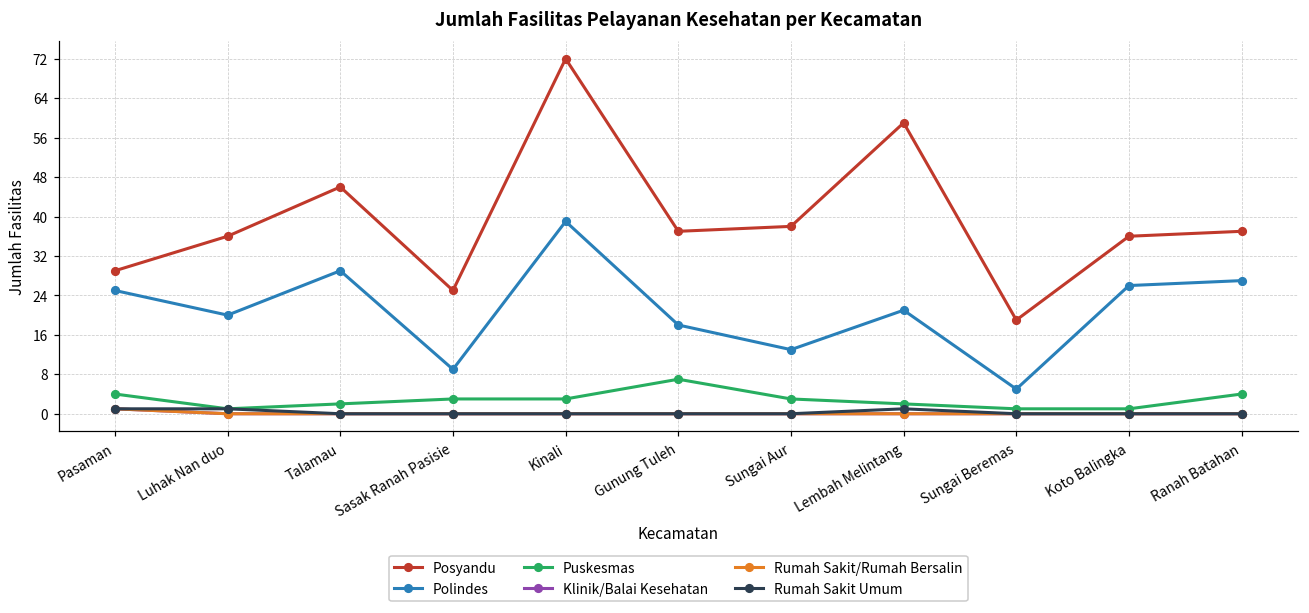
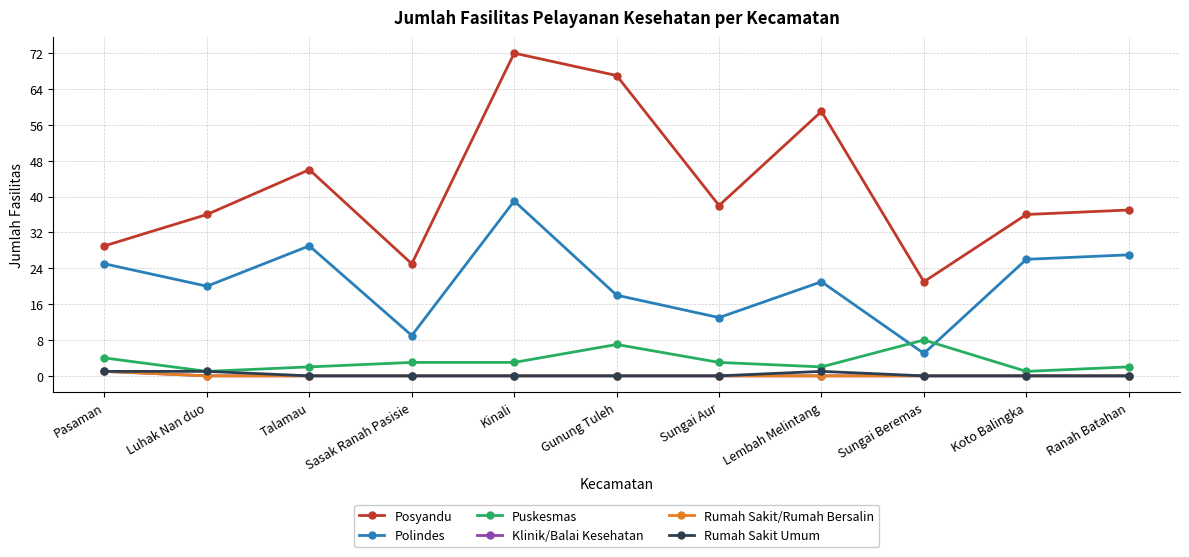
Posyandu, Gunung Tuleh: 37 -> 67
Posyandu, Sungai Beremas: 19 -> 21
Puskesmas, Sungai Beremas: 1 -> 8
Puskesmas, Ranah Batahan: 4 -> 2
